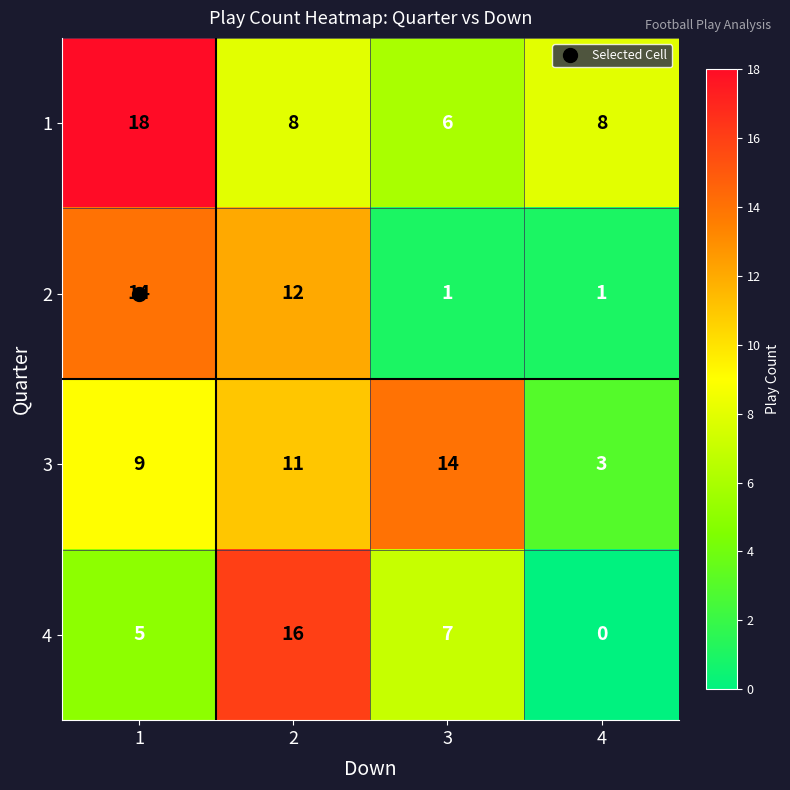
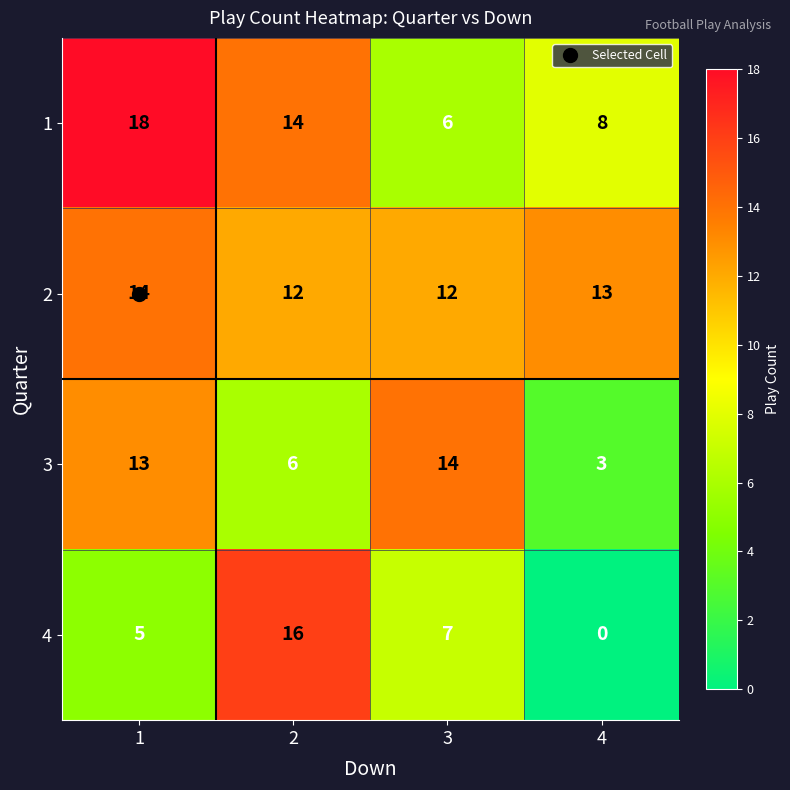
1, 2: 8 -> 14
2, 3: 1 -> 12
2, 4: 1 -> 13
3, 1: 9 -> 13
3, 2: 11 -> 6
